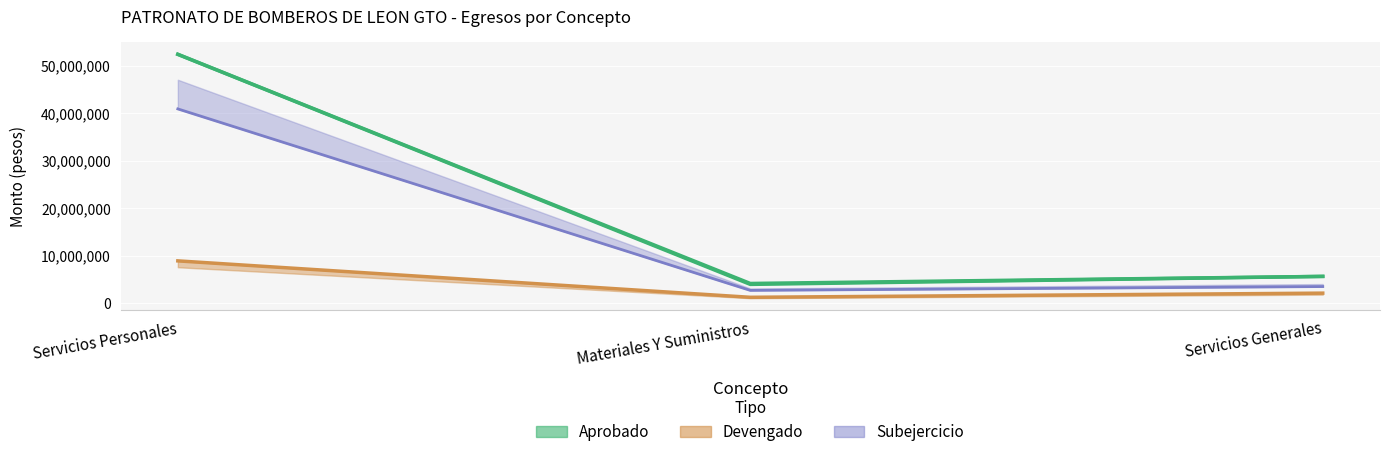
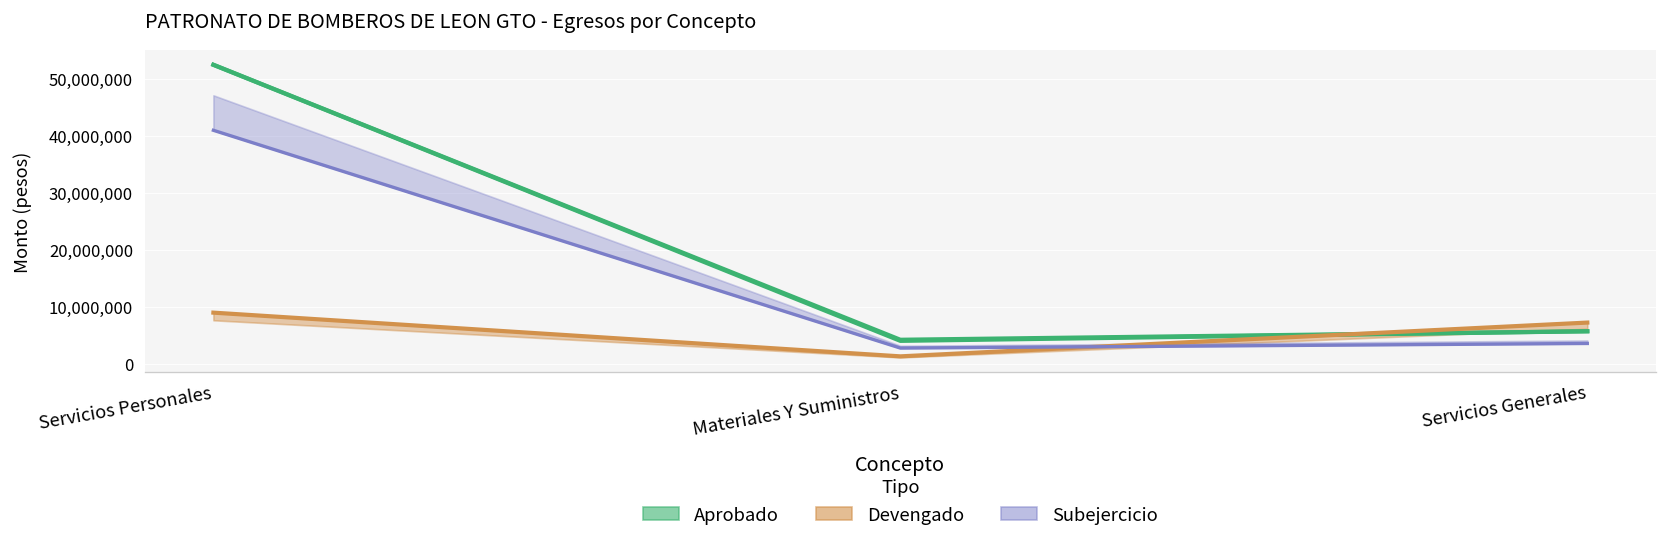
Devengado, Servicios Generales: 2,000,000 -> 7,000,000
